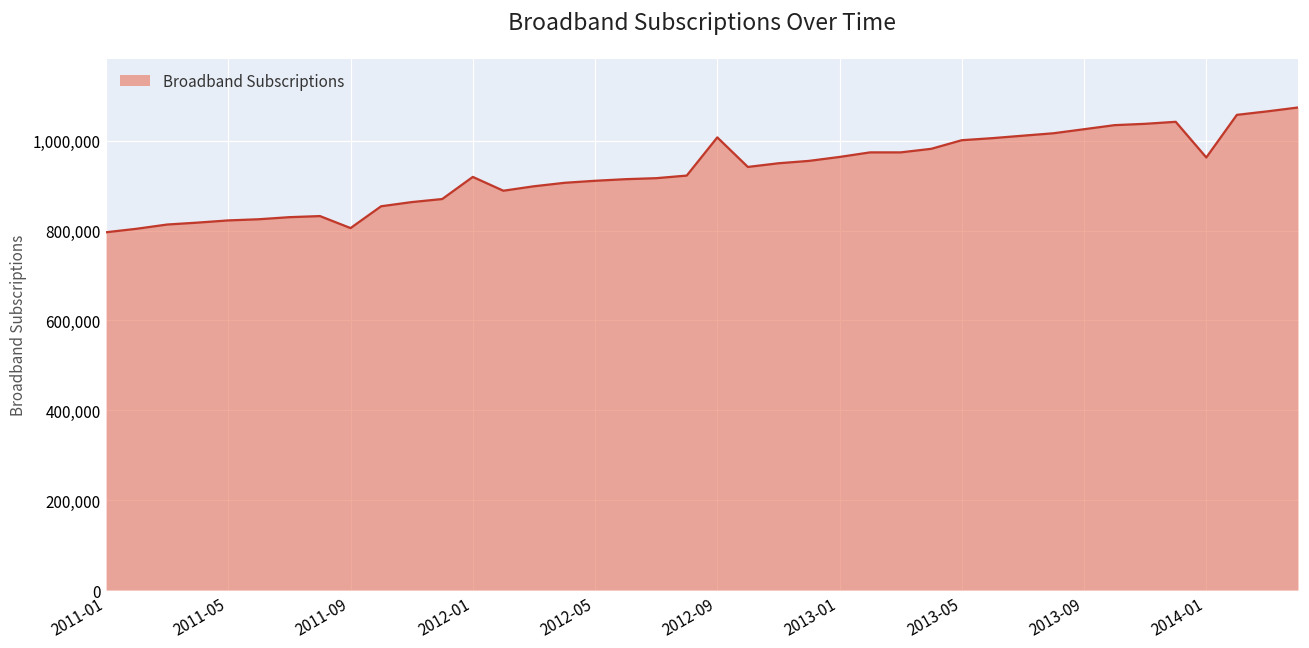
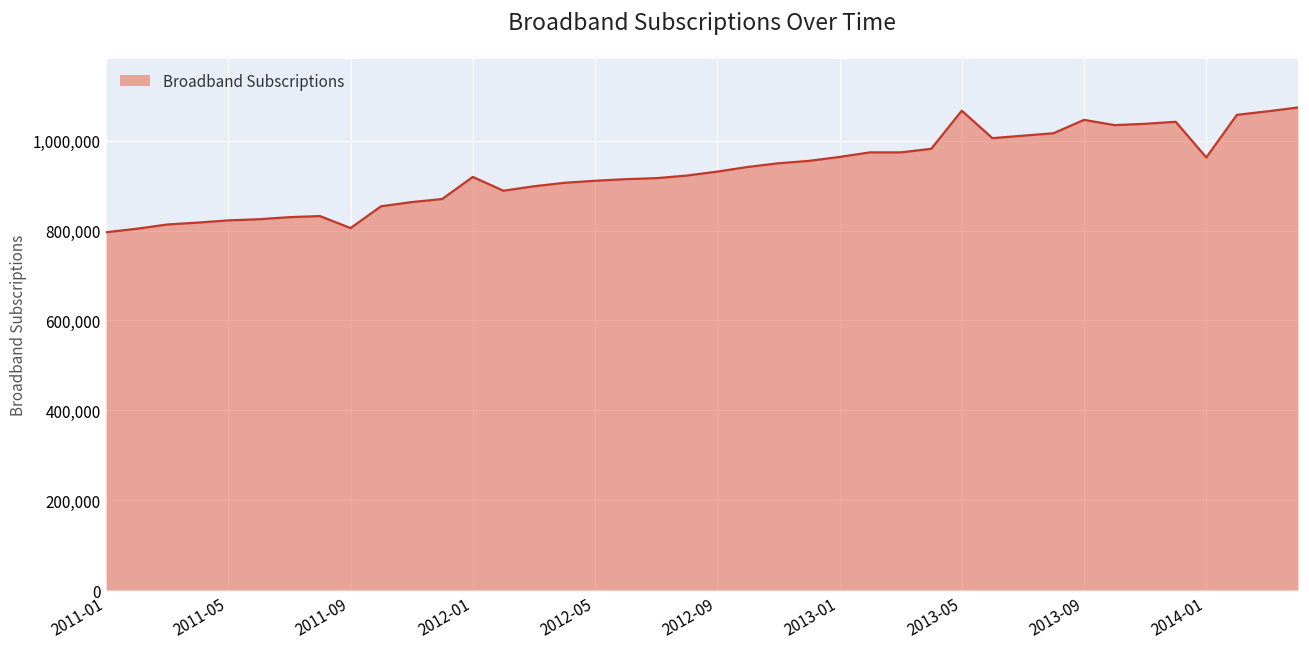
2012-09: 1,010,000 -> 930,000
2013-05: 1,000,000 -> 1,070,000
2013-09: 1,030,000 -> 1,050,000
